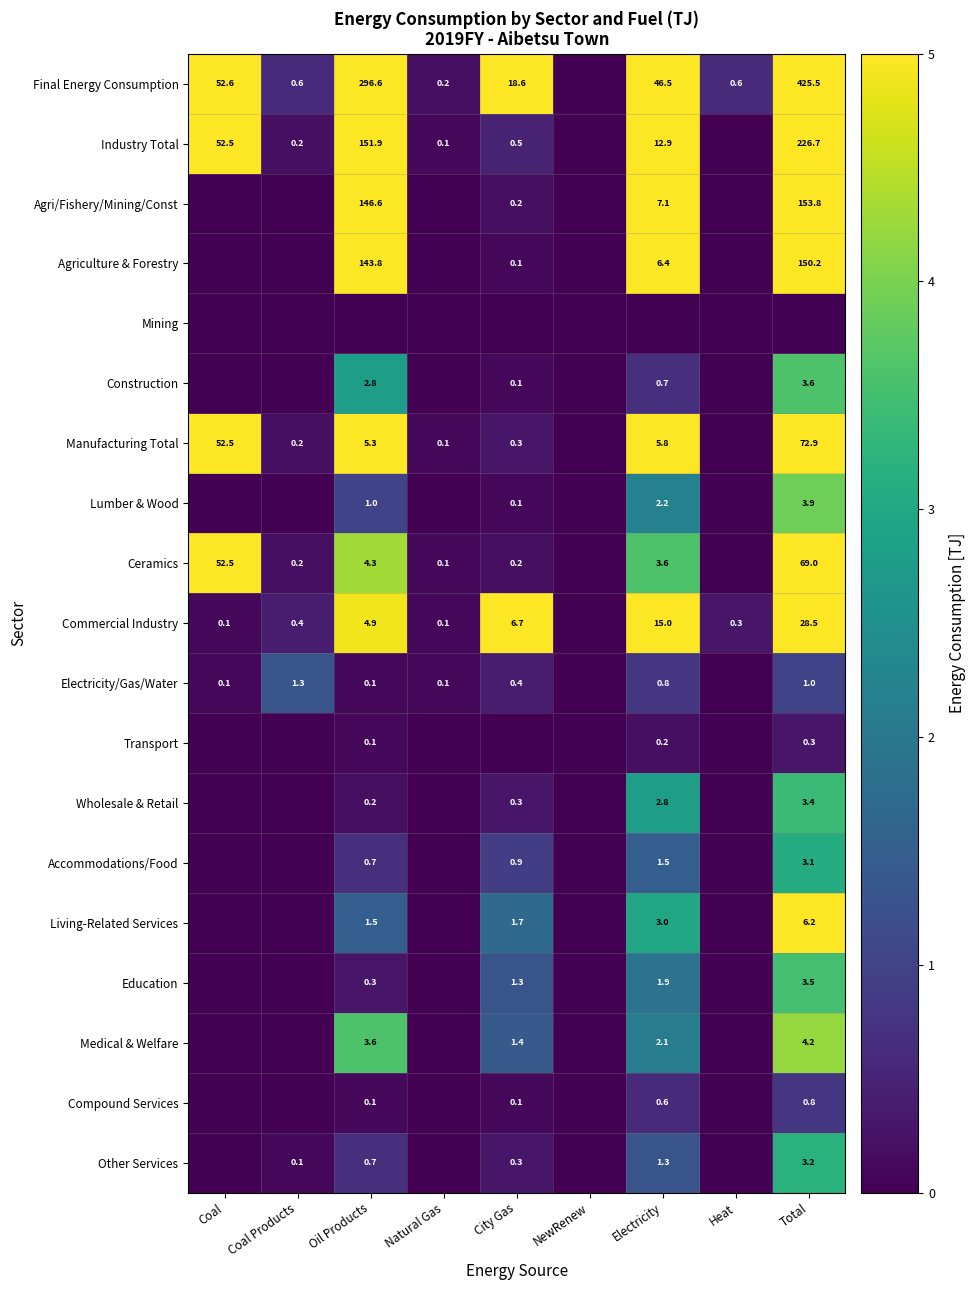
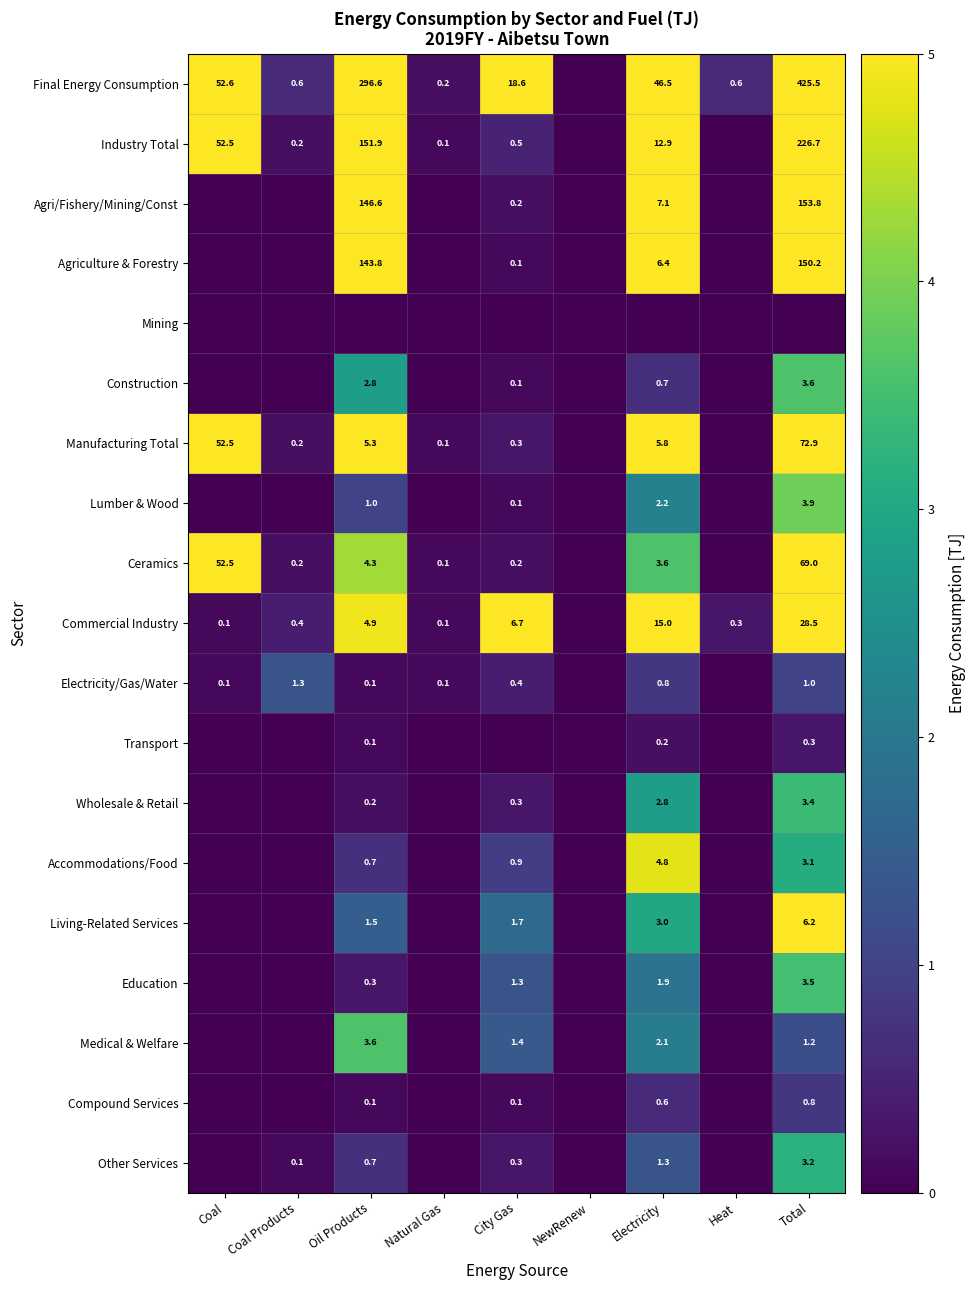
Accommodations/Food, Electricity: 1.5 -> 4.8
Medical & Welfare, Total: 4.2 -> 1.2
